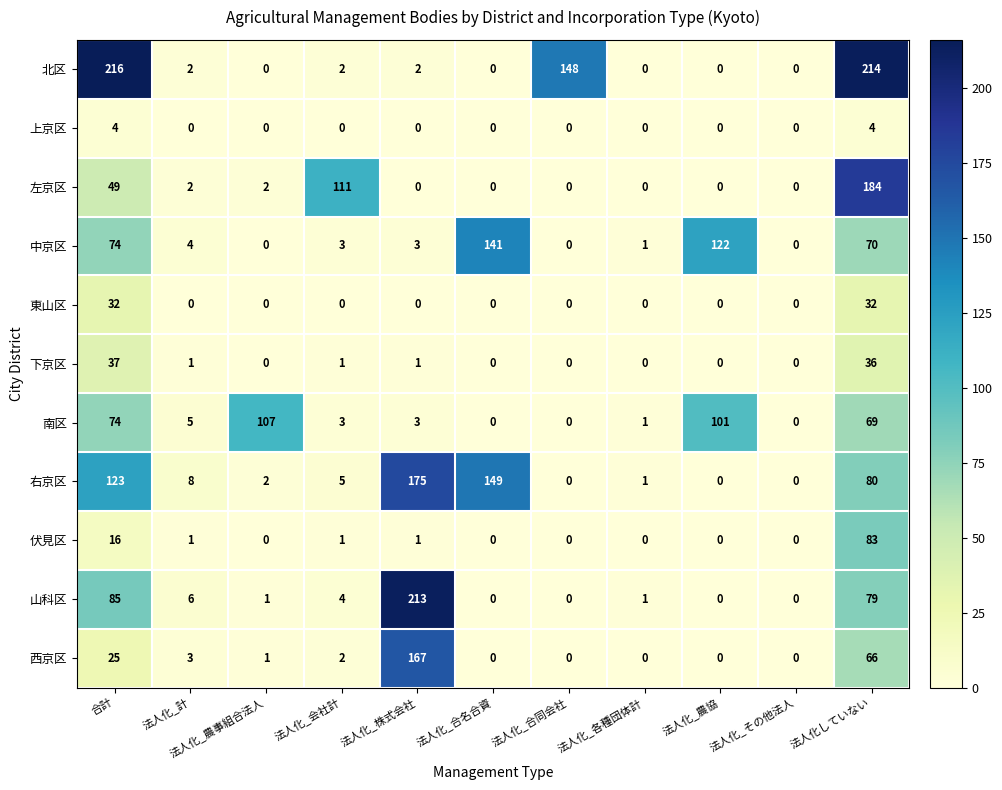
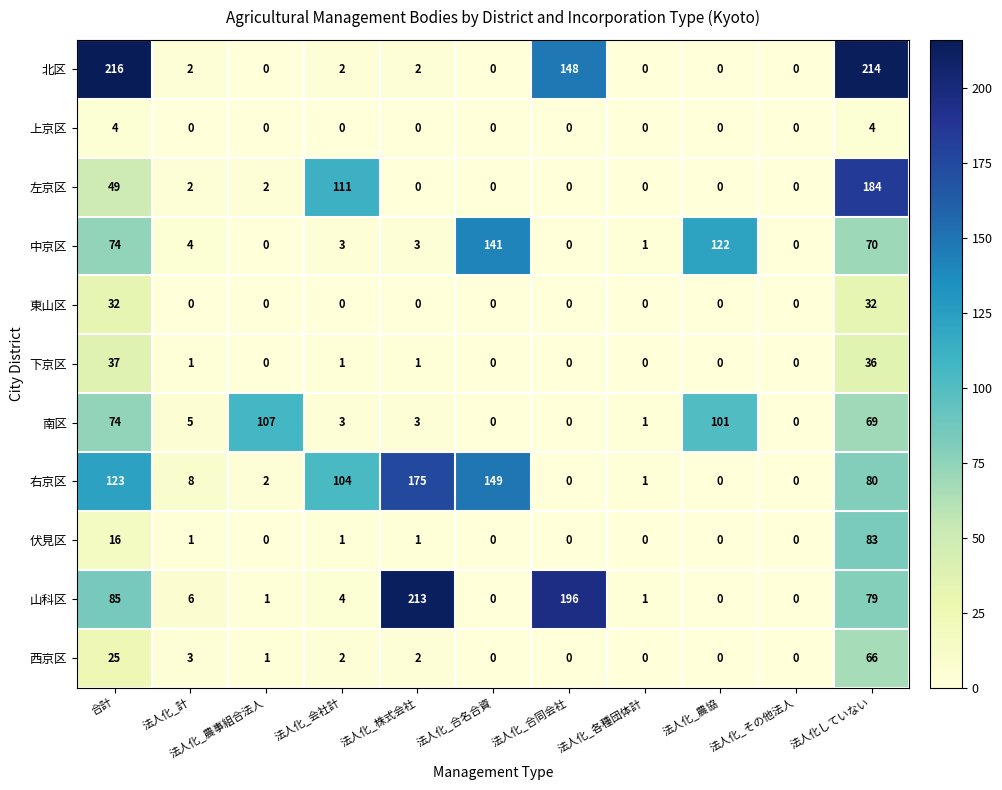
右京区, 法人化_会社計: 5 -> 104
山科区, 法人化_合同会社: 0 -> 196
西京区, 法人化_株式会社: 167 -> 2
